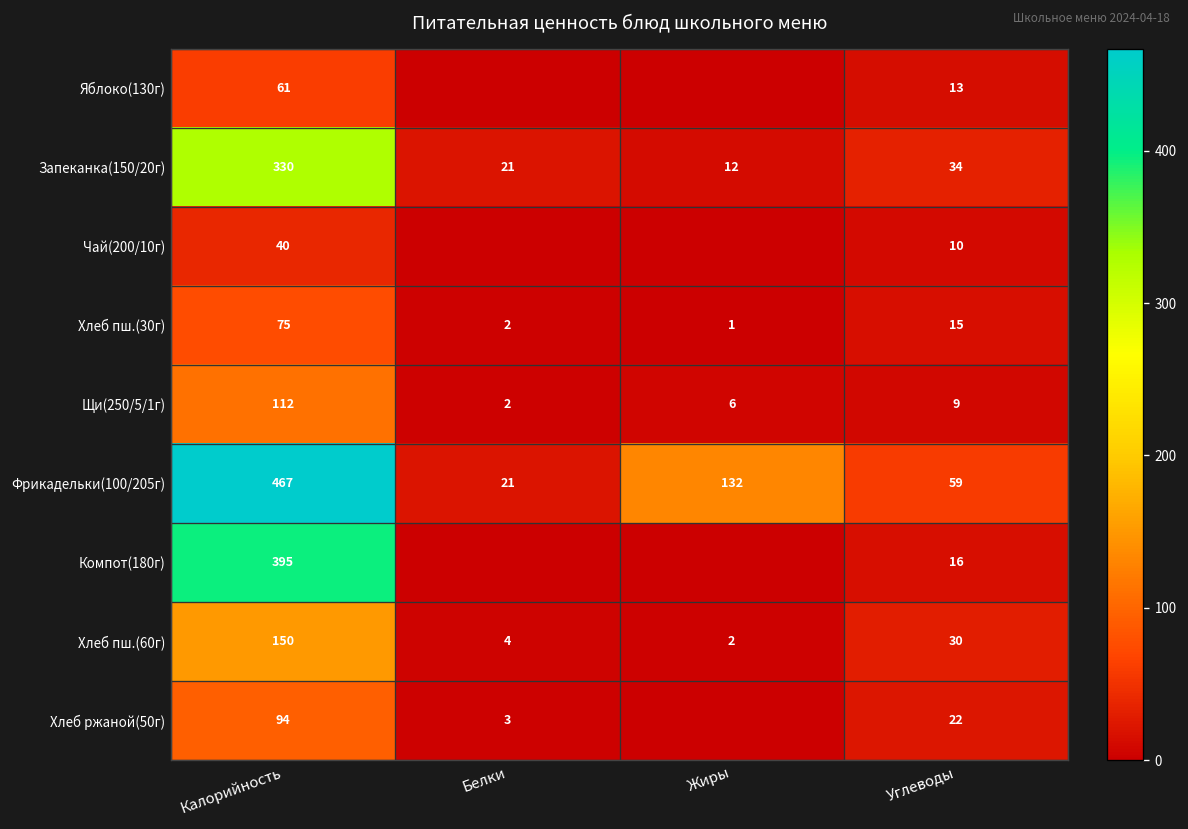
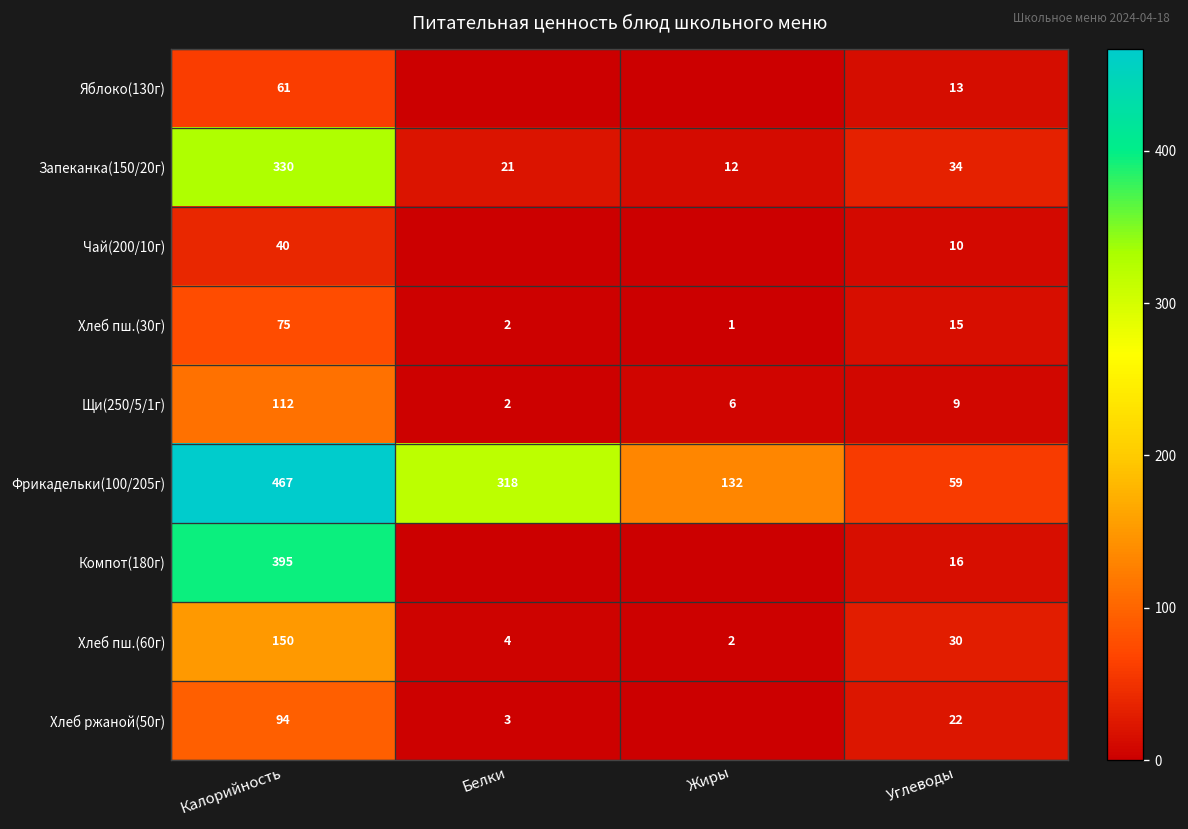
Фрикадельки(100/205г), Белки: 21 -> 318
